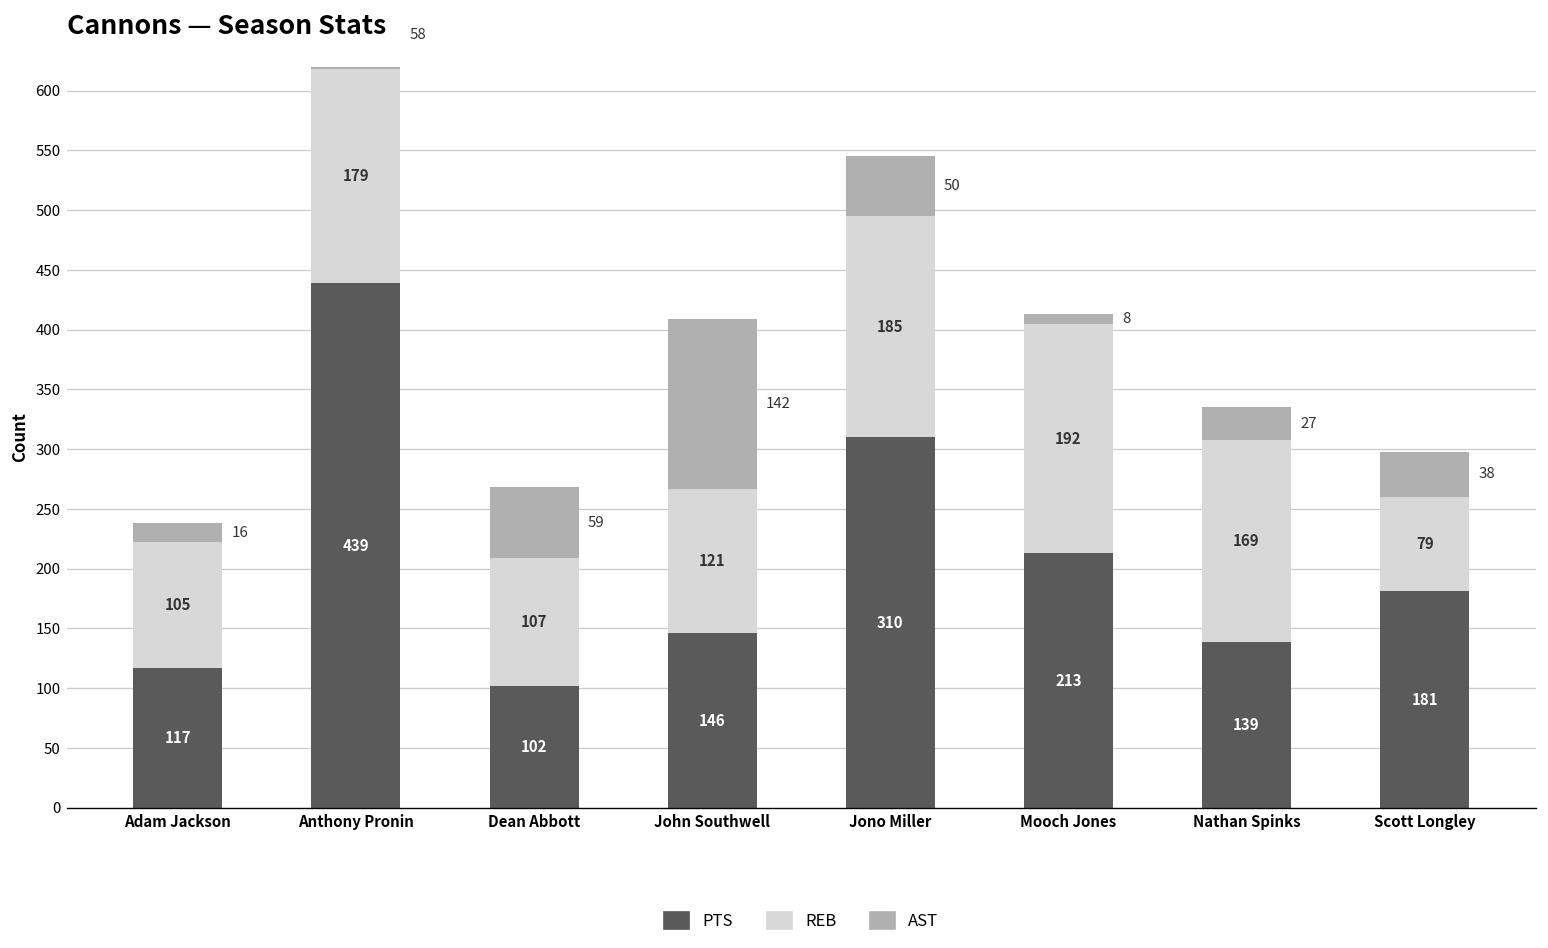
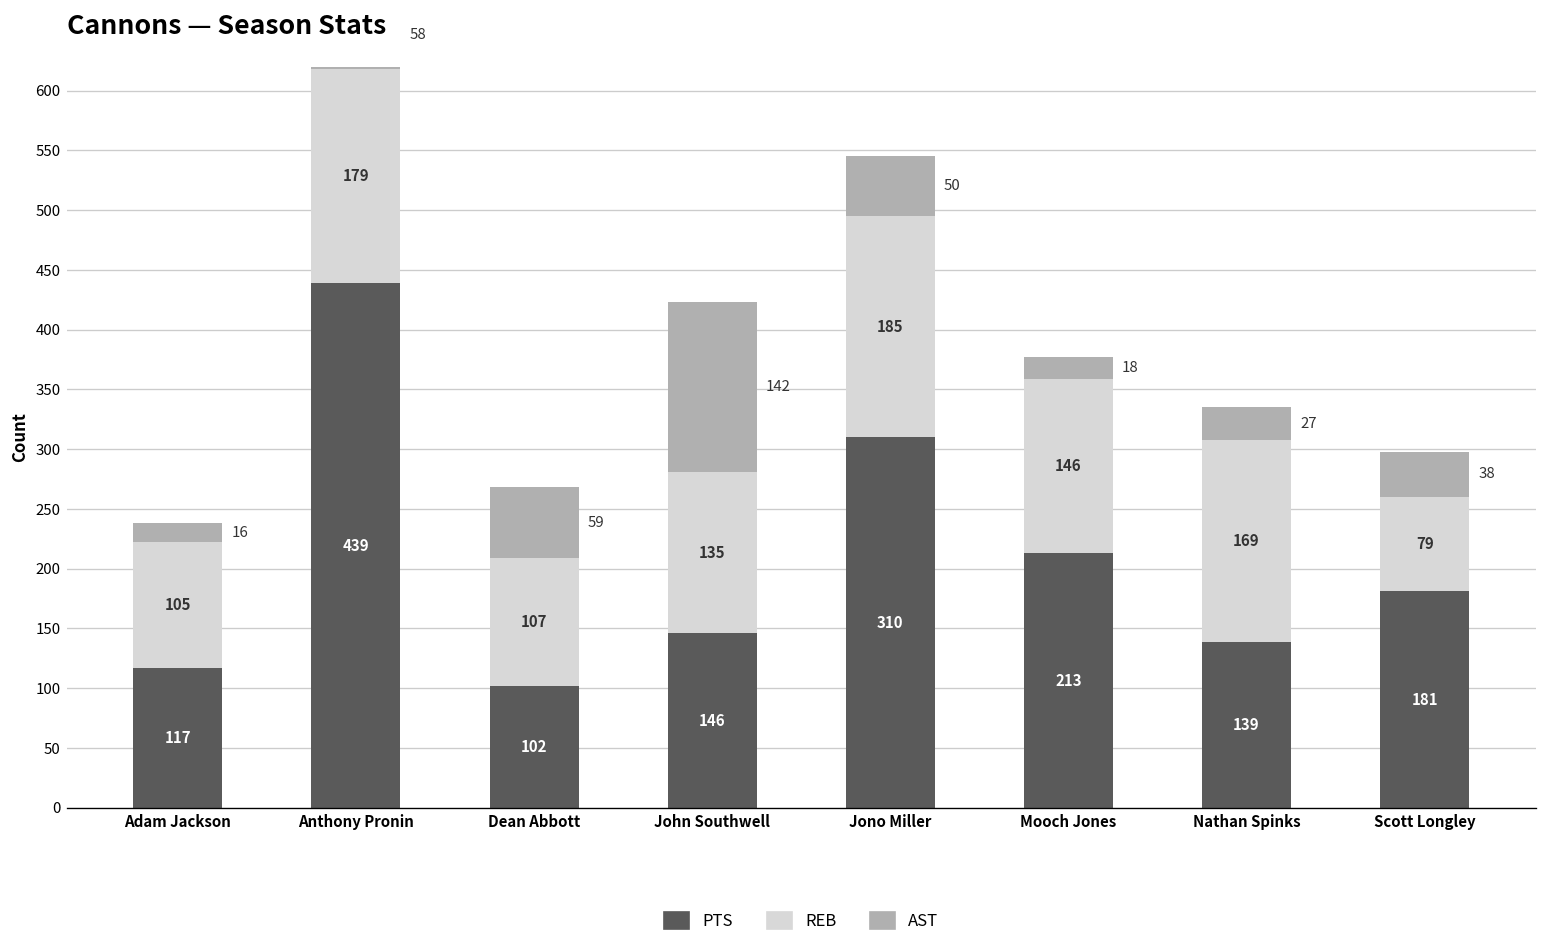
REB, John Southwell: 121 -> 135
REB, Mooch Jones: 192 -> 146
AST, Mooch Jones: 8 -> 18
